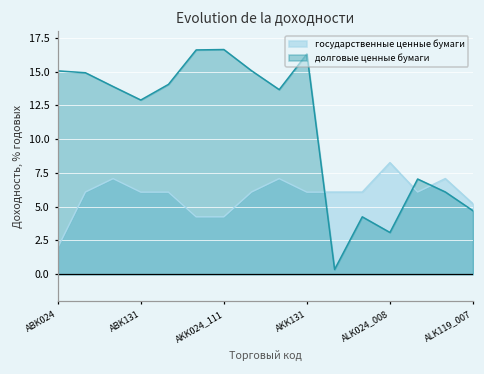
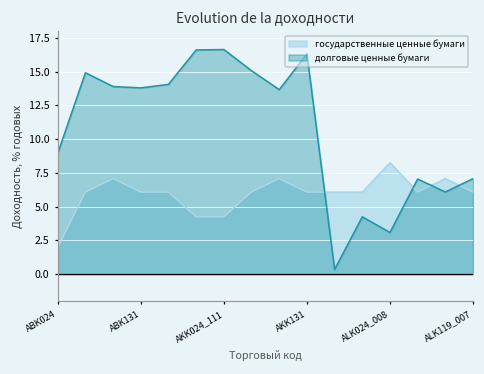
долговые ценные бумаги, ABK024: 15.1 -> 9.0
долговые ценные бумаги, ABK131: 12.9 -> 13.8
государственные ценные бумаги, ALK119_007: 5.2 -> 6.1
долговые ценные бумаги, ALK119_007: 4.7 -> 7.1
